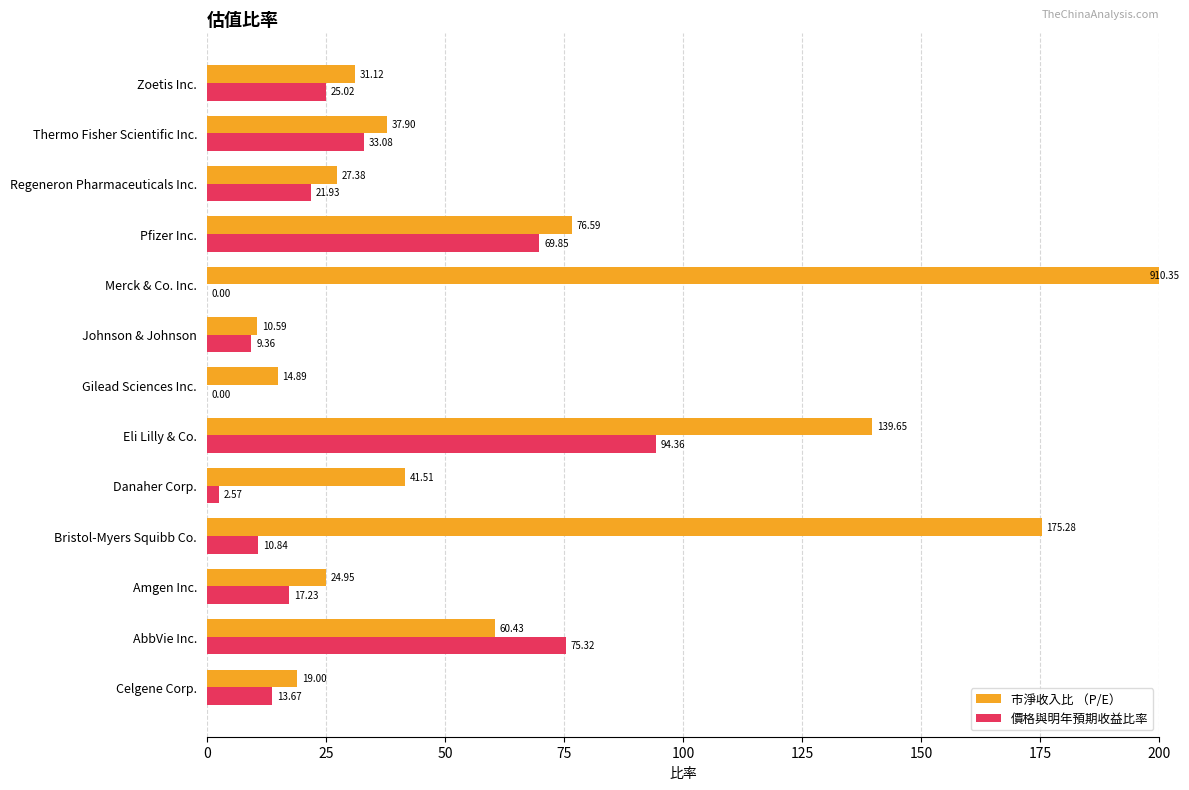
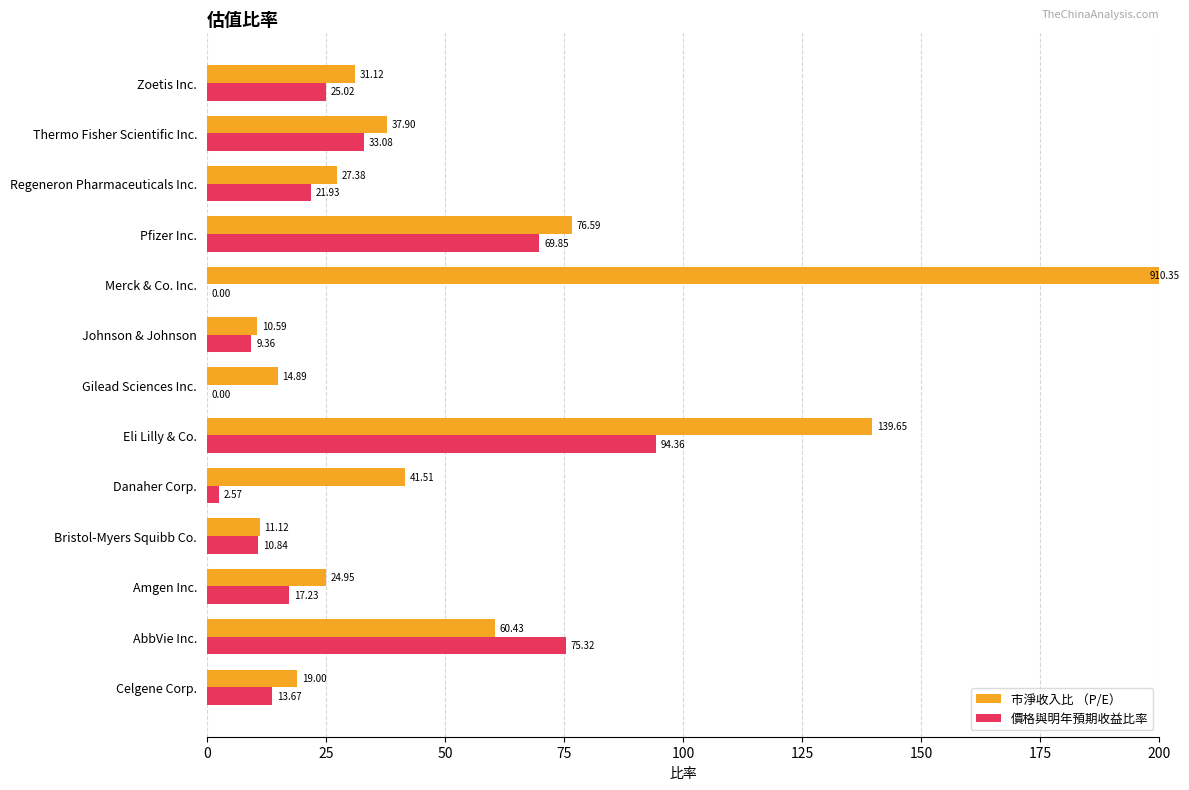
市淨收入比 （P/E）, Bristol-Myers Squibb Co.: 175.28 -> 11.12
